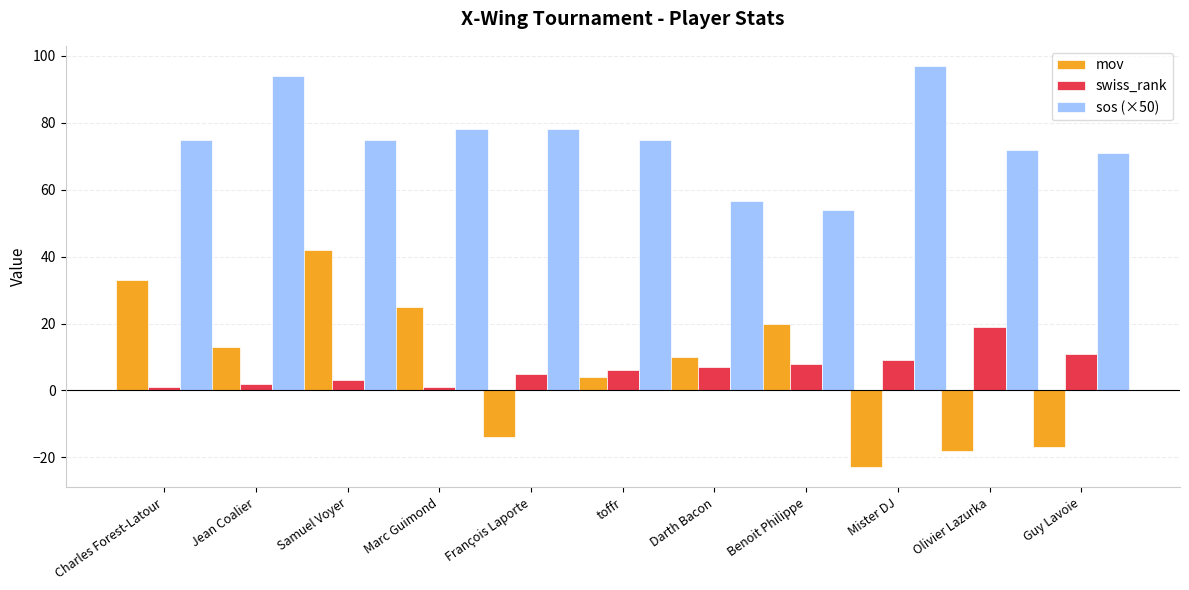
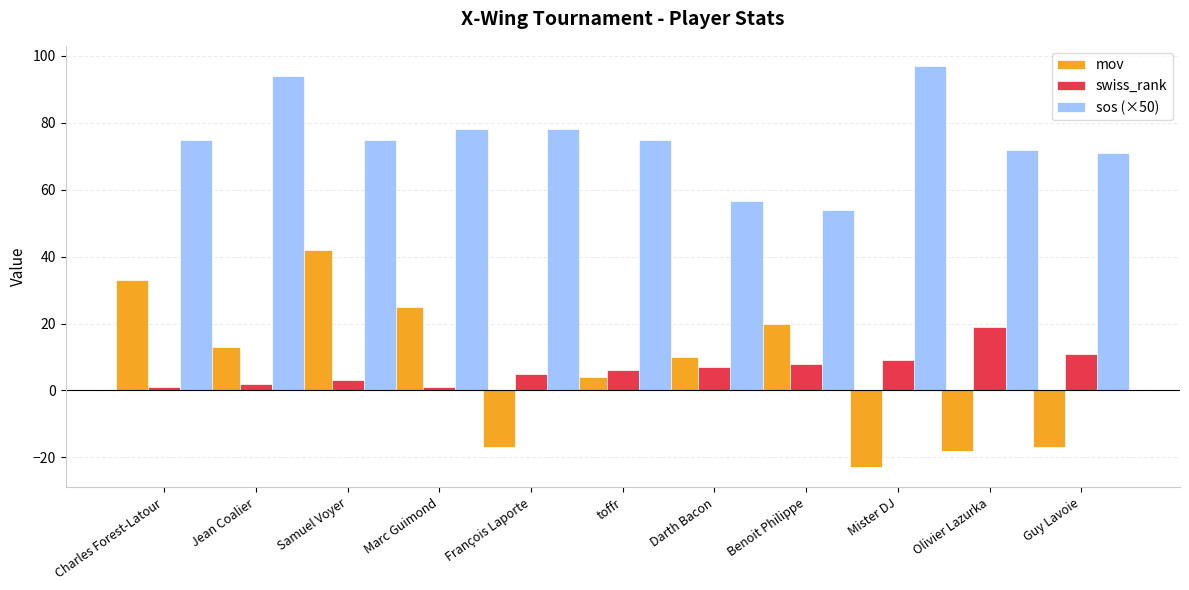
mov, François Laporte: -14 -> -17
